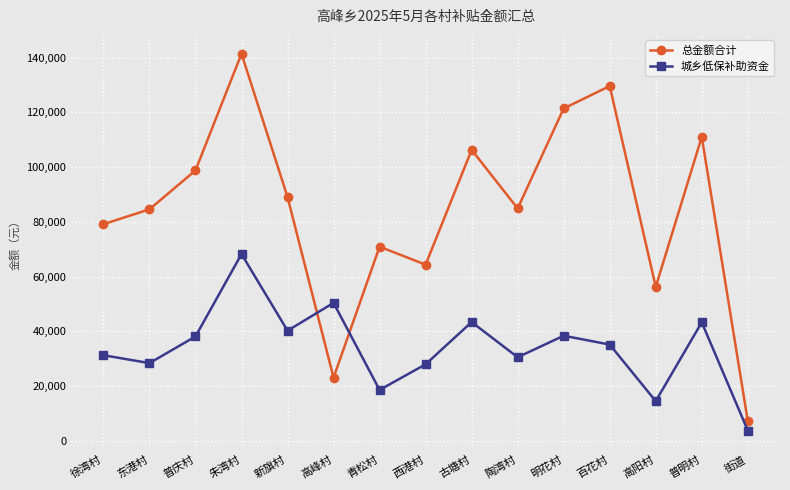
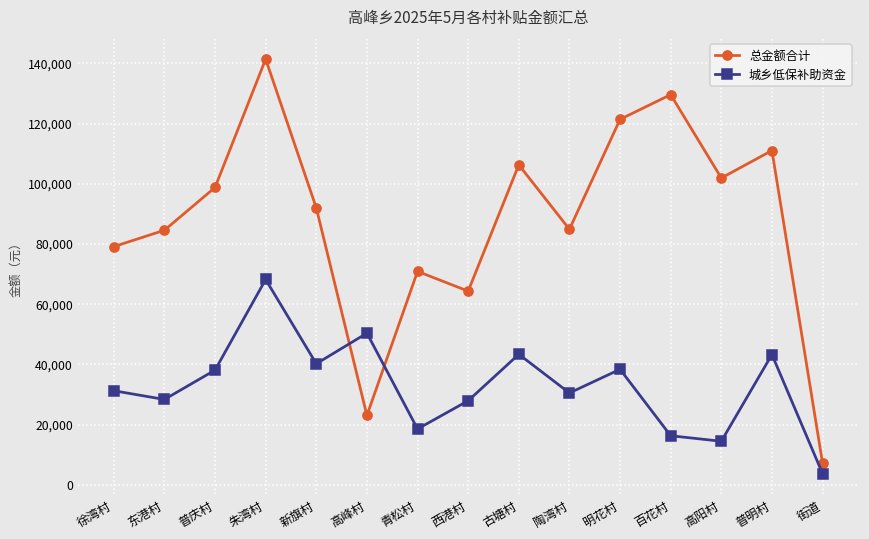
总金额合计, 新旗村: 89,000 -> 92,000
城乡低保补助资金, 百花村: 35,000 -> 16,000
总金额合计, 高阳村: 56,000 -> 102,000
